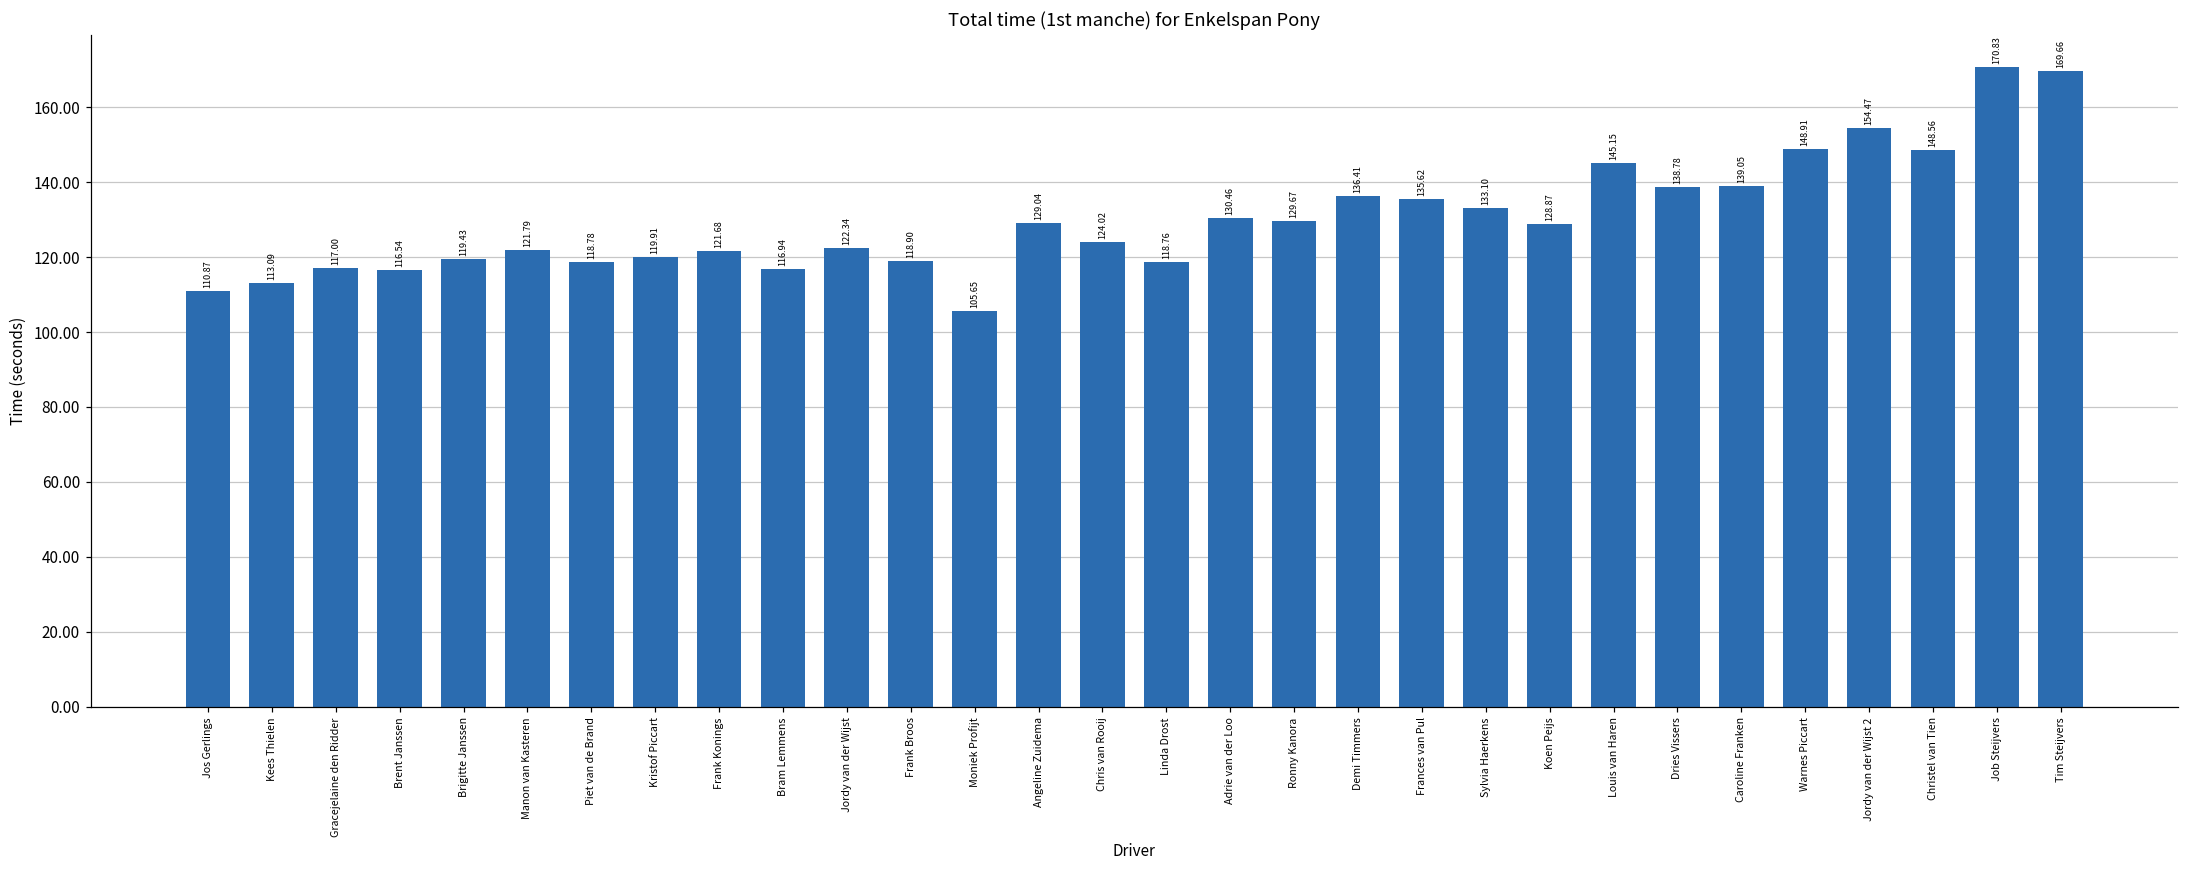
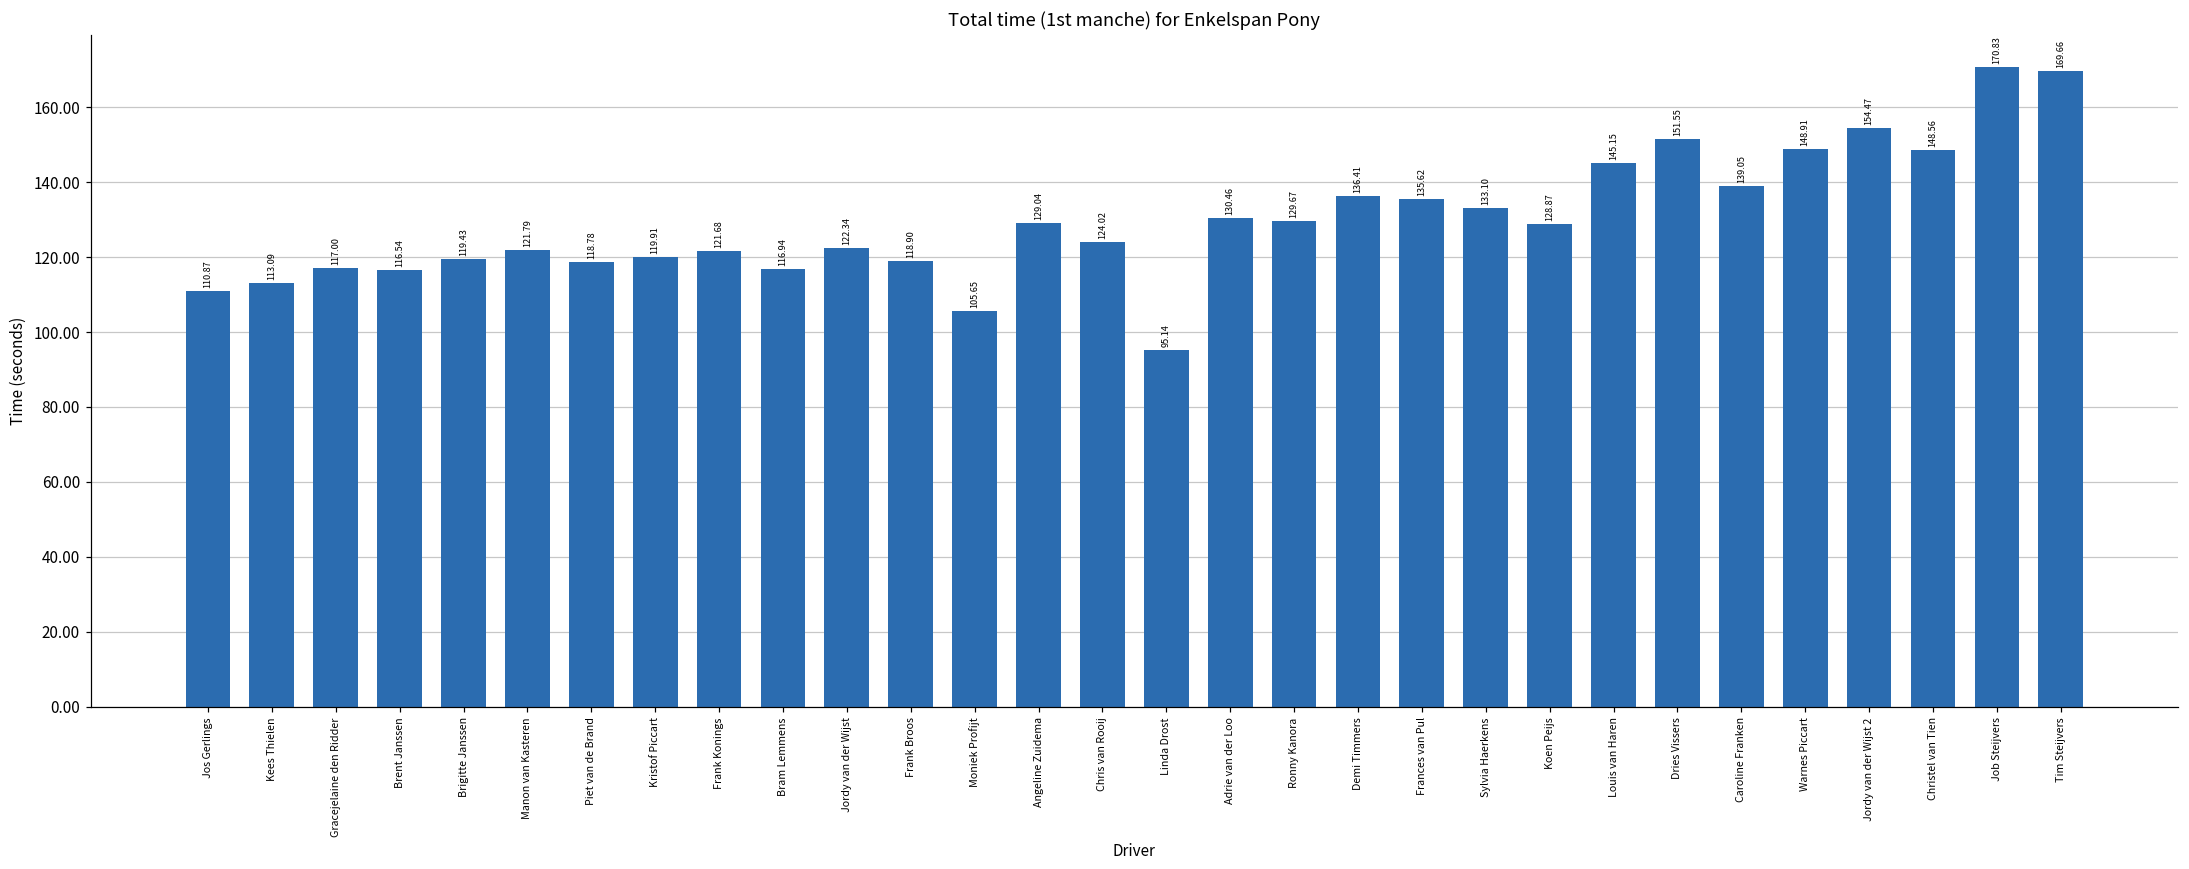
Linda Drost: 118.76 -> 95.14
Dries Vissers: 138.78 -> 151.55
